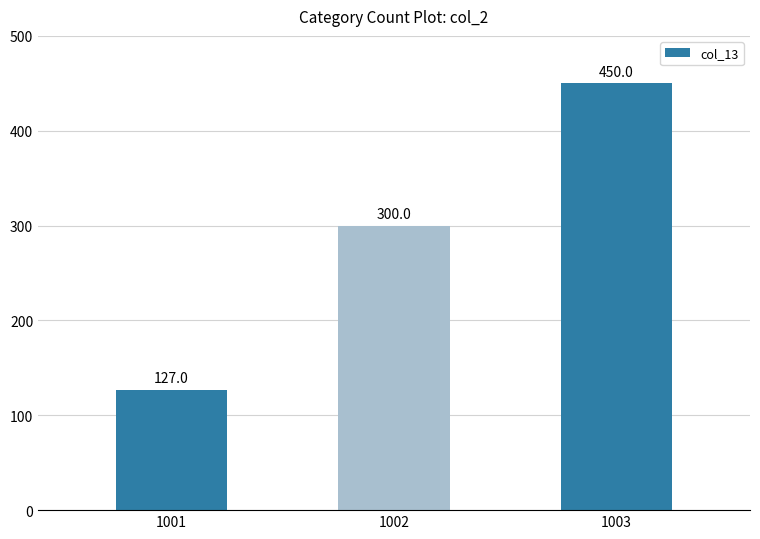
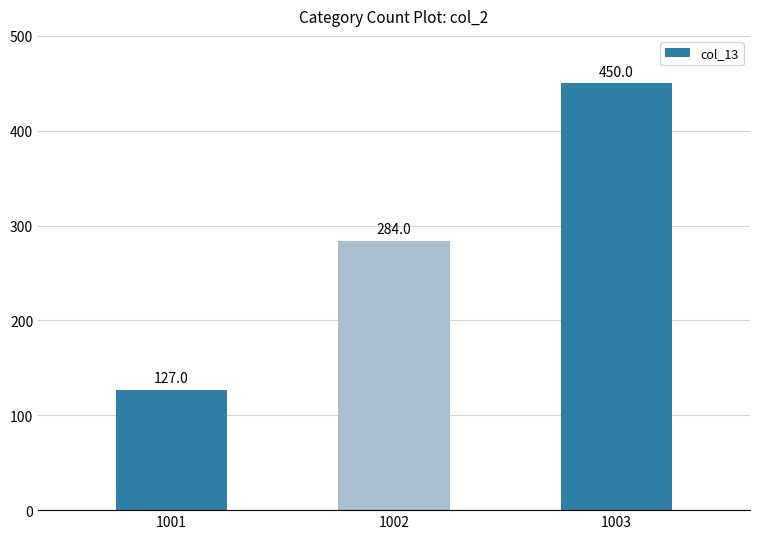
1002: 300.0 -> 284.0
